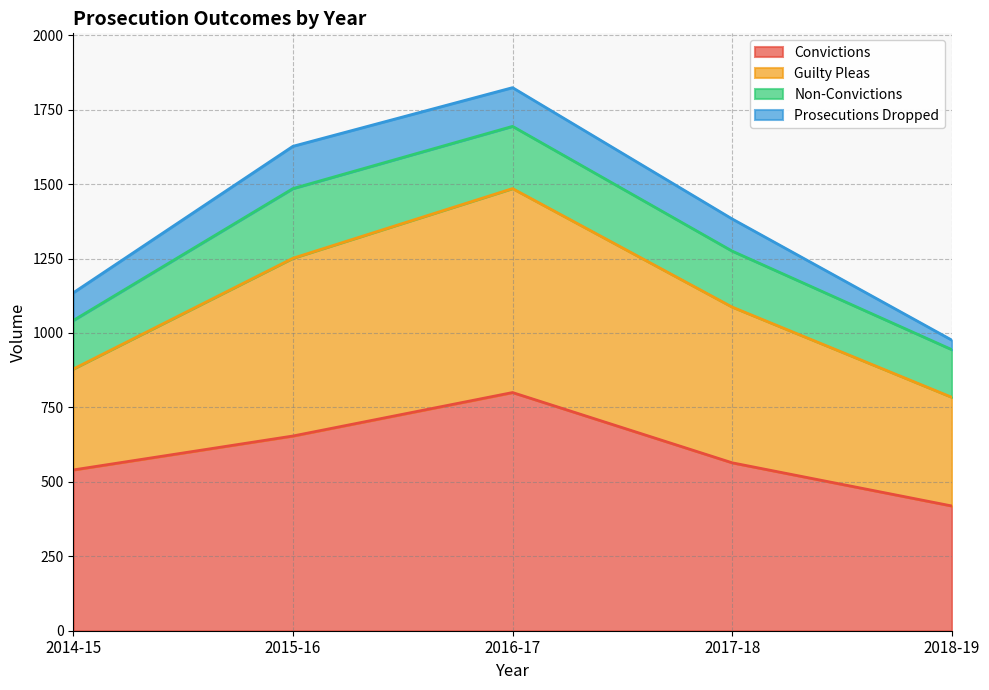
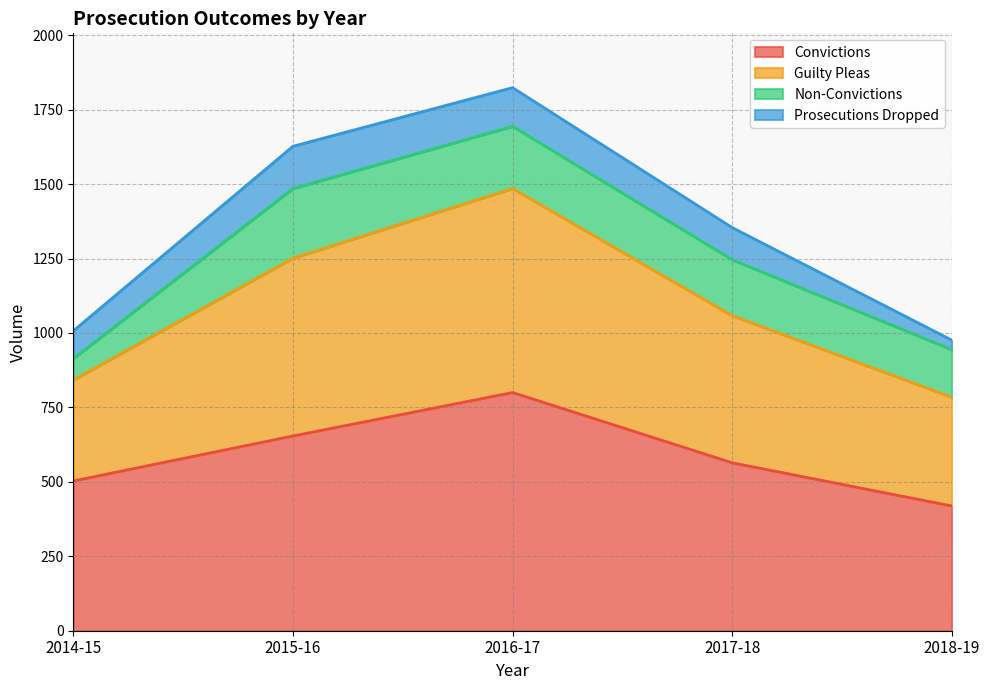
Convictions, 2014-15: 540 -> 500
Non-Convictions, 2014-15: 160 -> 70
Guilty Pleas, 2017-18: 520 -> 490
